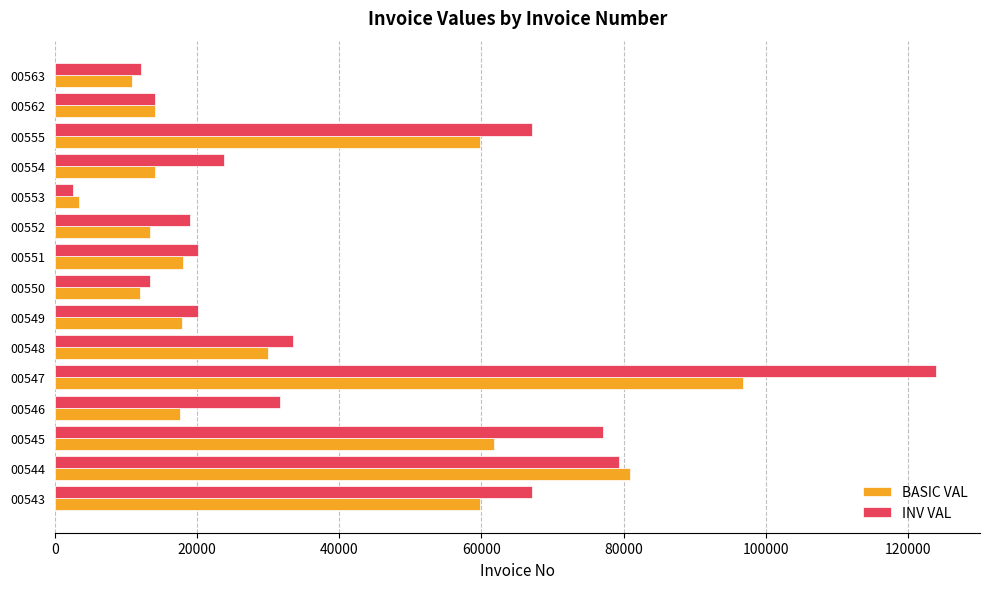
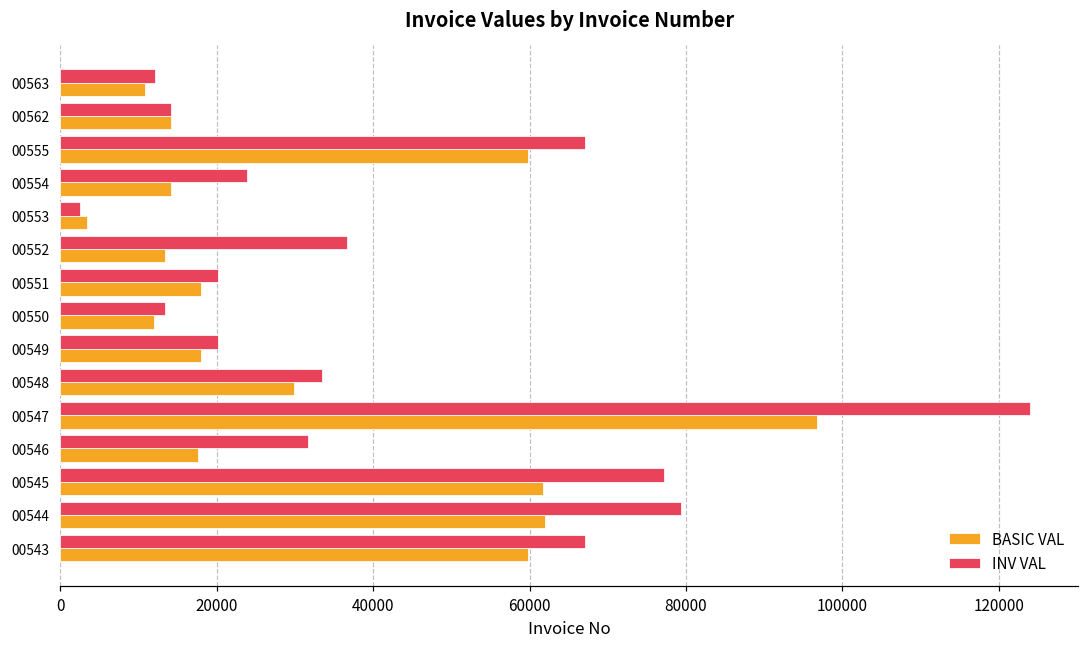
INV VAL, 00552: 19000 -> 37000
BASIC VAL, 00544: 81000 -> 62000
